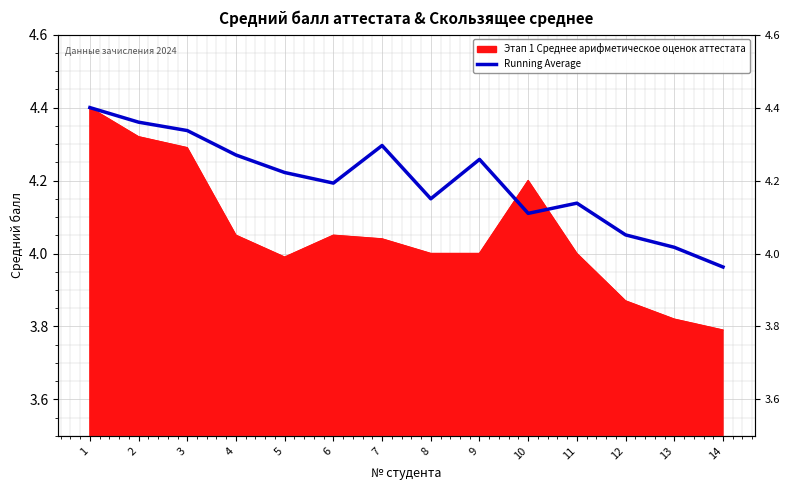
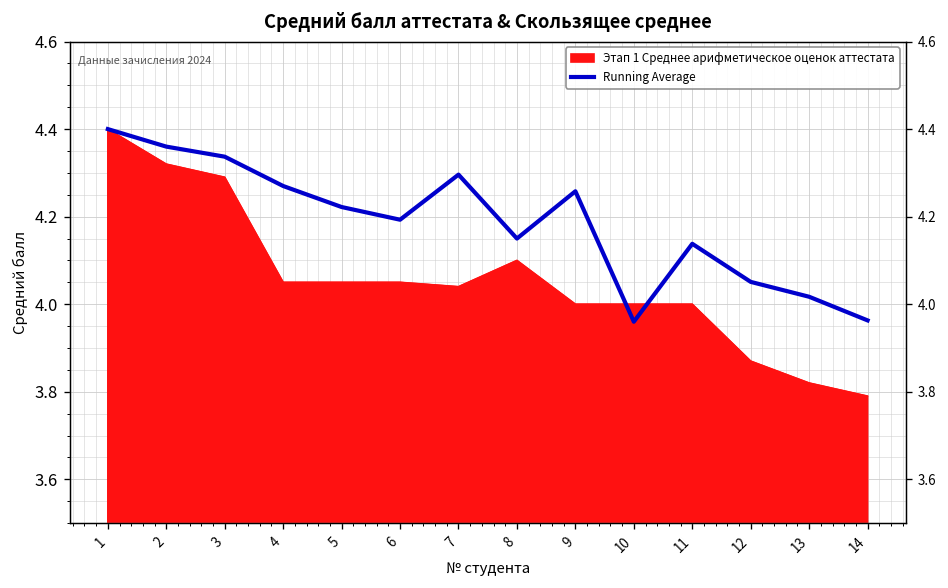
Этап 1 Среднее арифметическое оценок аттестата, 5: 3.99 -> 4.05
Этап 1 Среднее арифметическое оценок аттестата, 8: 4.0 -> 4.1
Этап 1 Среднее арифметическое оценок аттестата, 10: 4.2 -> 4.0
Running Average, 10: 4.11 -> 3.96
